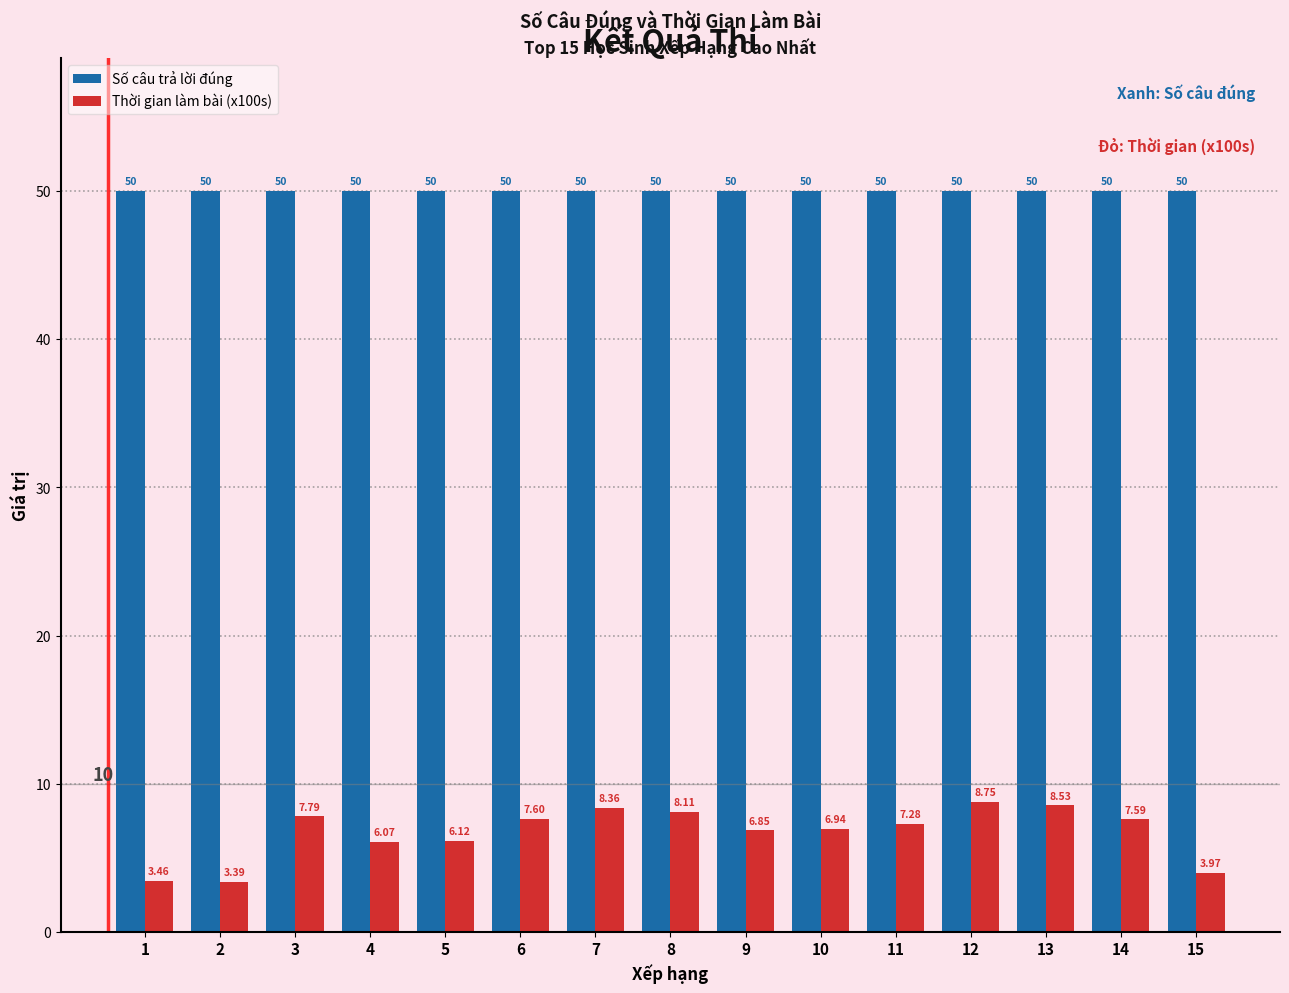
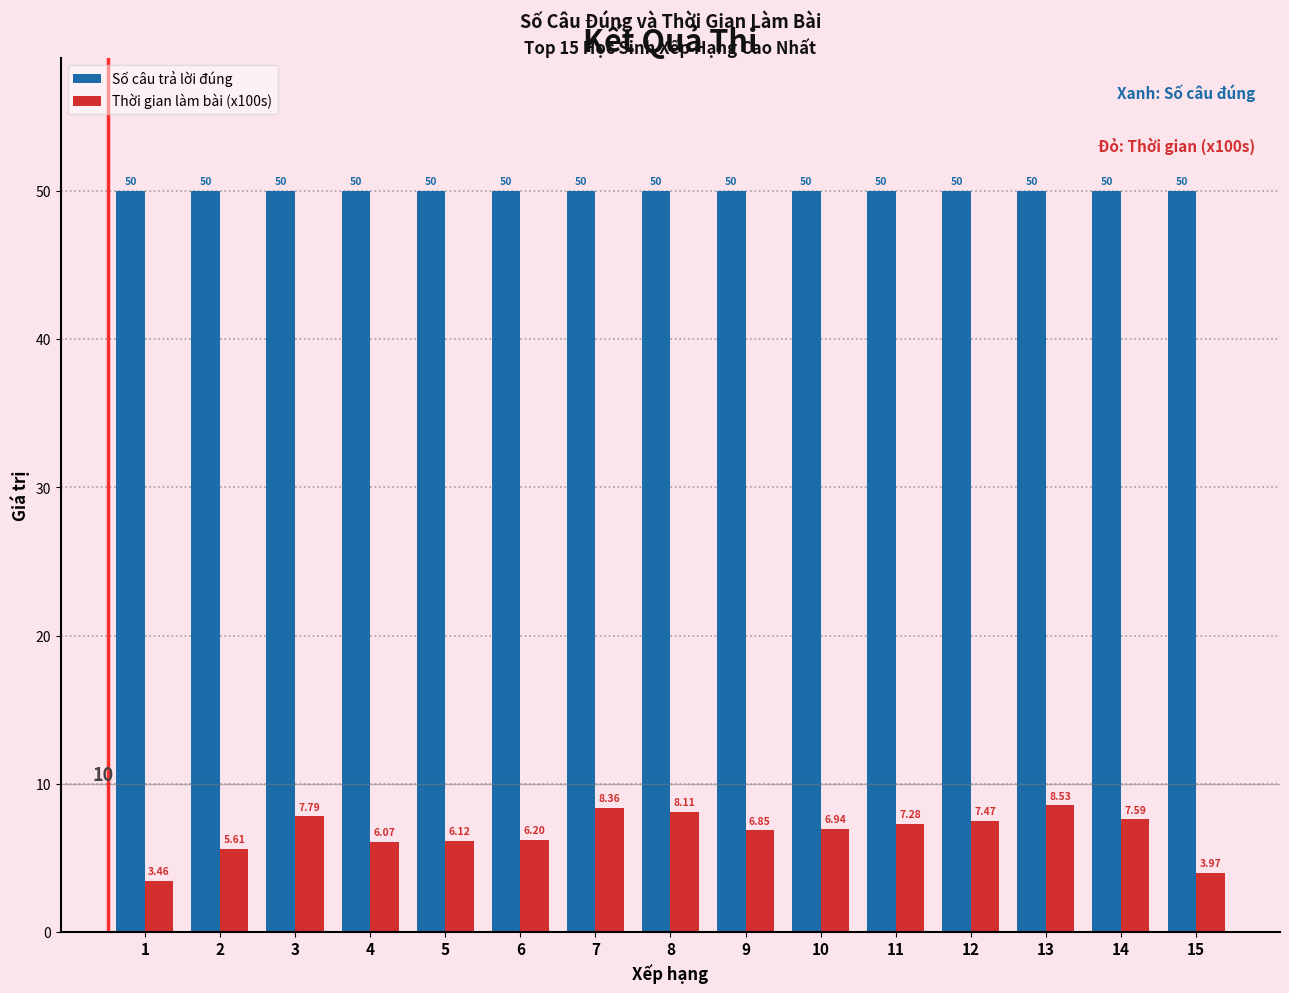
Thời gian làm bài (x100s), 2: 3.39 -> 5.61
Thời gian làm bài (x100s), 6: 7.60 -> 6.20
Thời gian làm bài (x100s), 12: 8.75 -> 7.47
